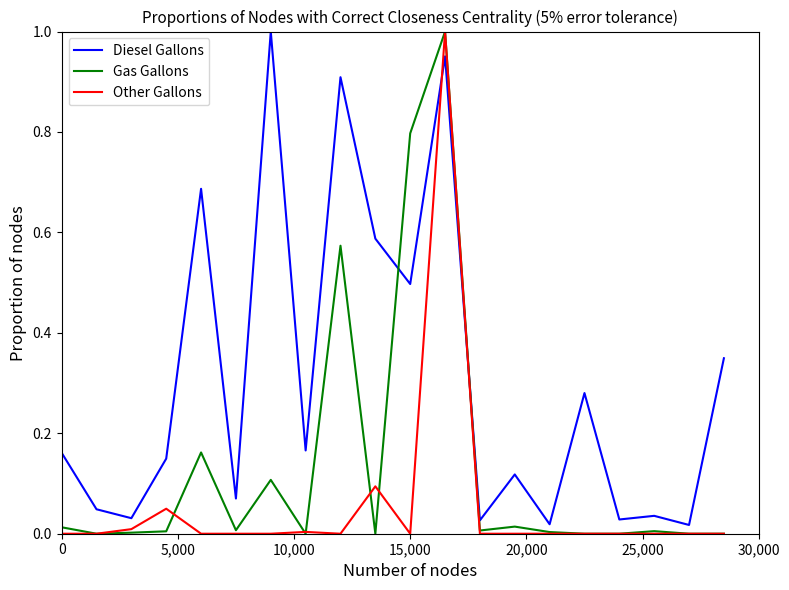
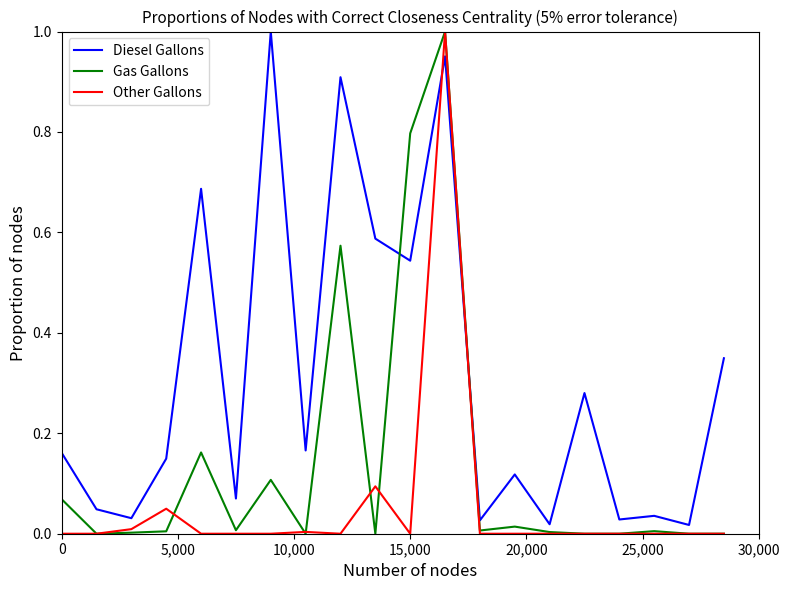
Gas Gallons, 0: 0.01 -> 0.07
Diesel Gallons, 15,000: 0.50 -> 0.54
